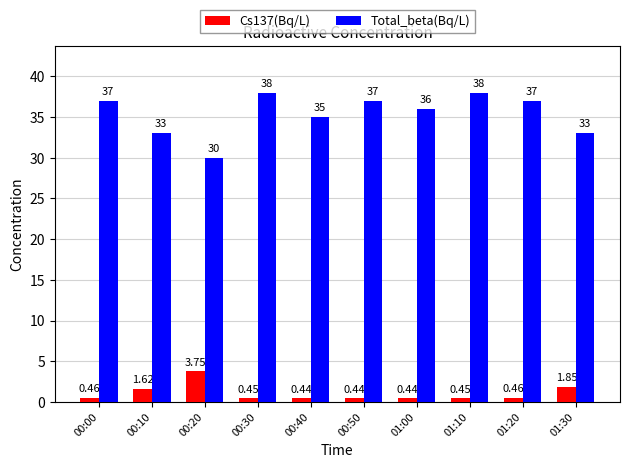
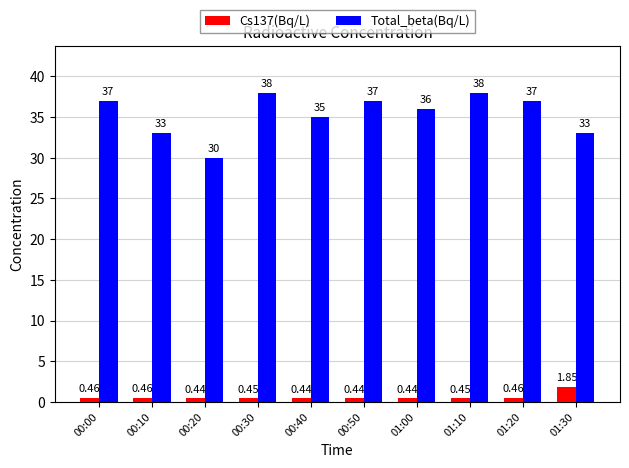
Cs137(Bq/L), 00:10: 1.62 -> 0.46
Cs137(Bq/L), 00:20: 3.75 -> 0.44
